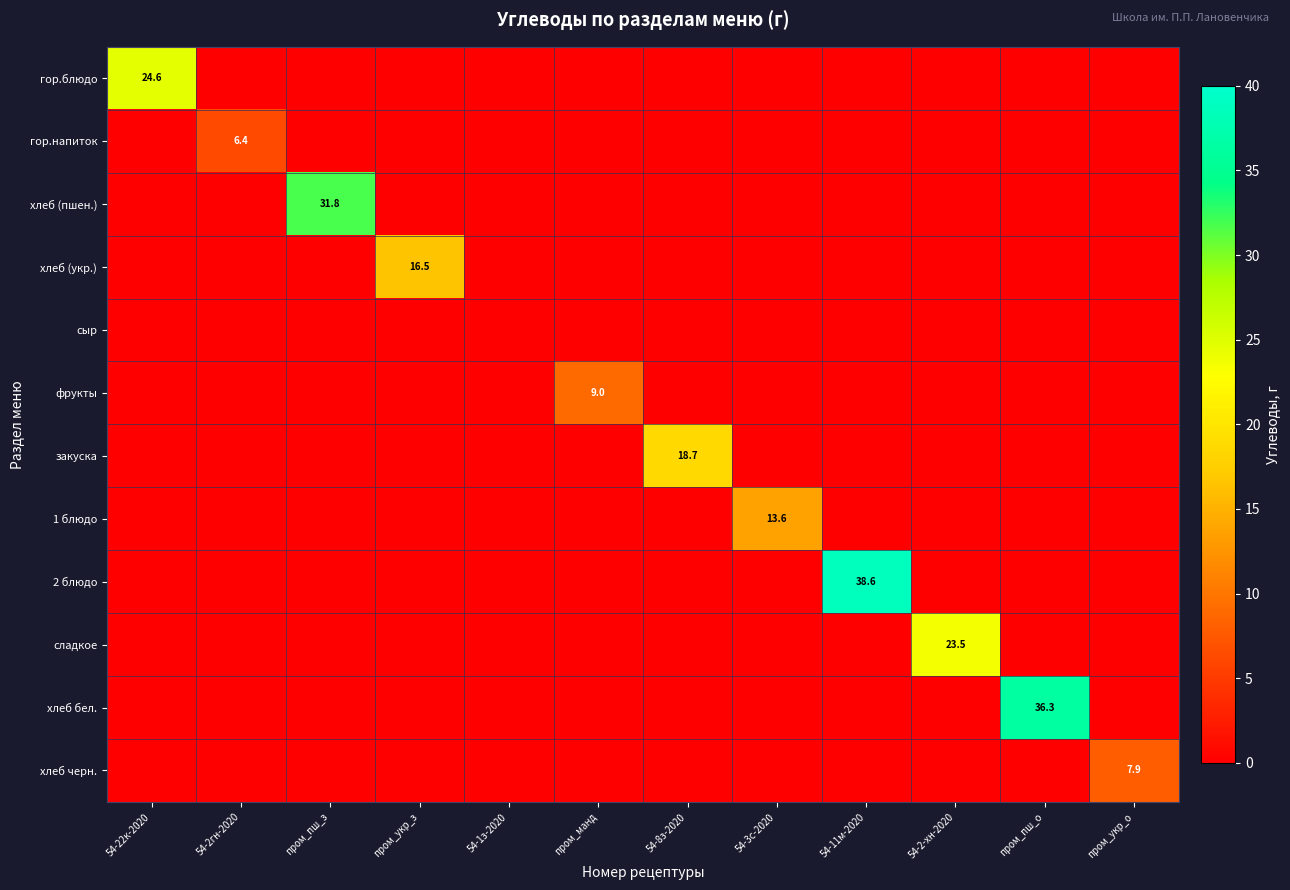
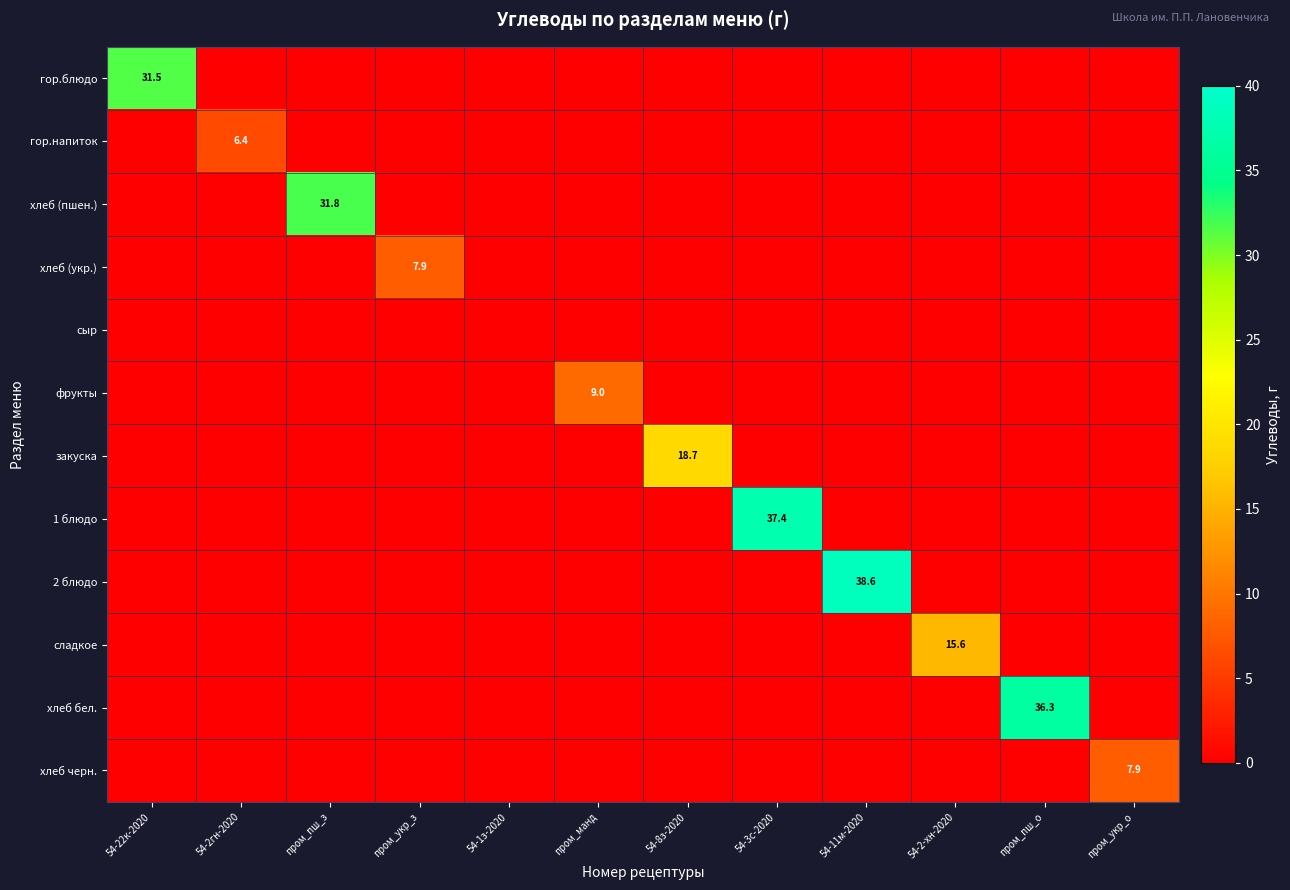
гор.блюдо, 54-22к-2020: 24.6 -> 31.5
хлеб (укр.), пром_укр_з: 16.5 -> 7.9
1 блюдо, 54-3с-2020: 13.6 -> 37.4
сладкое, 54-2-хн-2020: 23.5 -> 15.6
